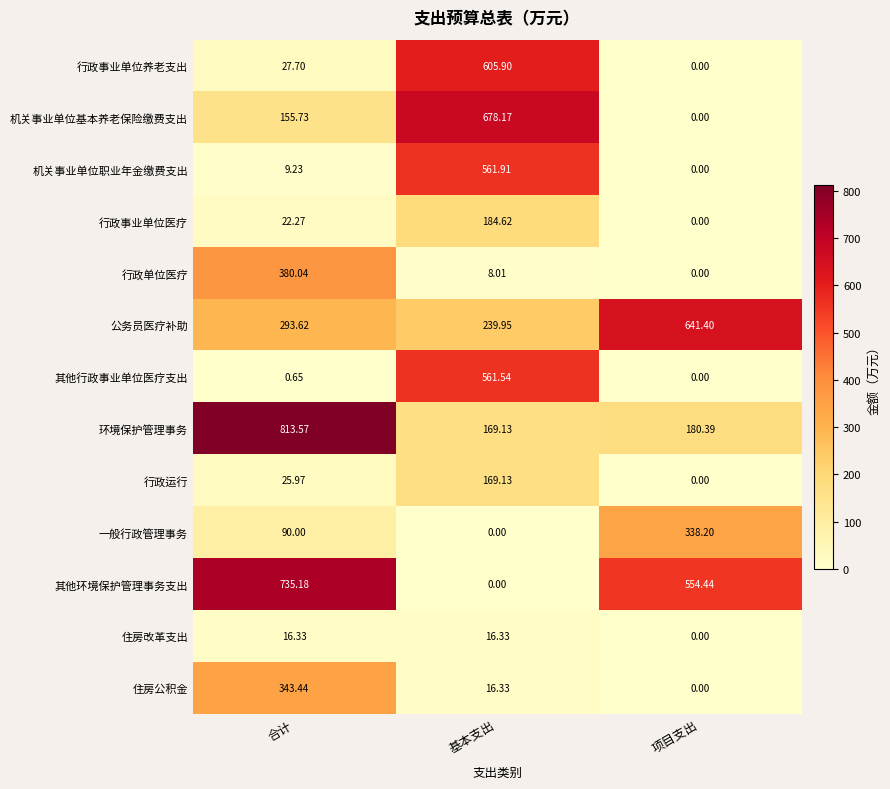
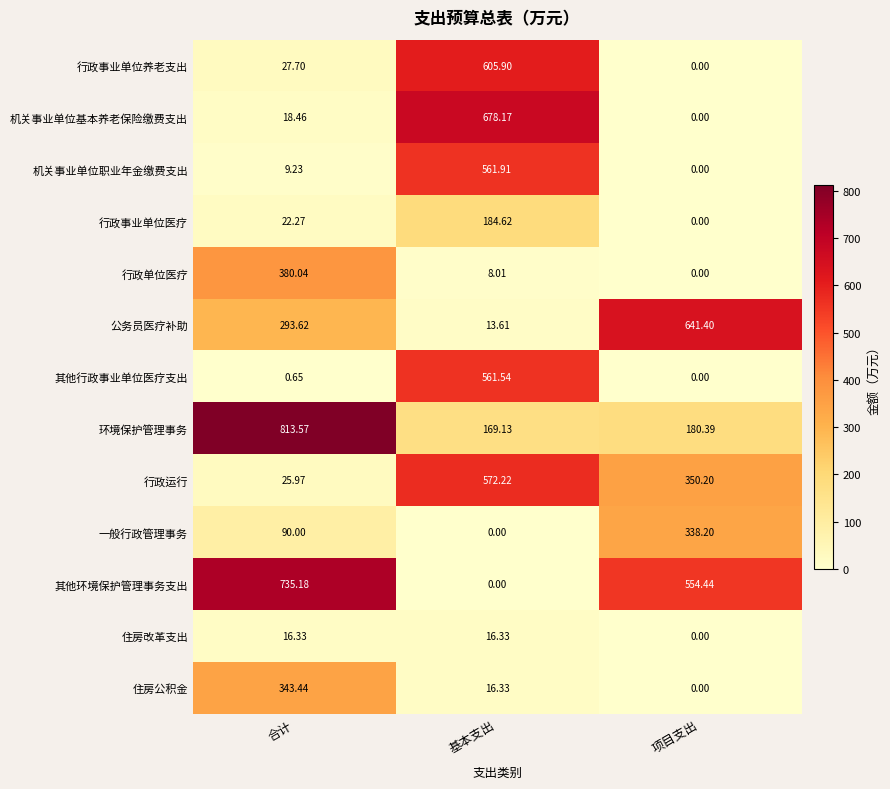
机关事业单位基本养老保险缴费支出, 合计: 155.73 -> 18.46
公务员医疗补助, 基本支出: 239.95 -> 13.61
行政运行, 基本支出: 169.13 -> 572.22
行政运行, 项目支出: 0.00 -> 350.20
